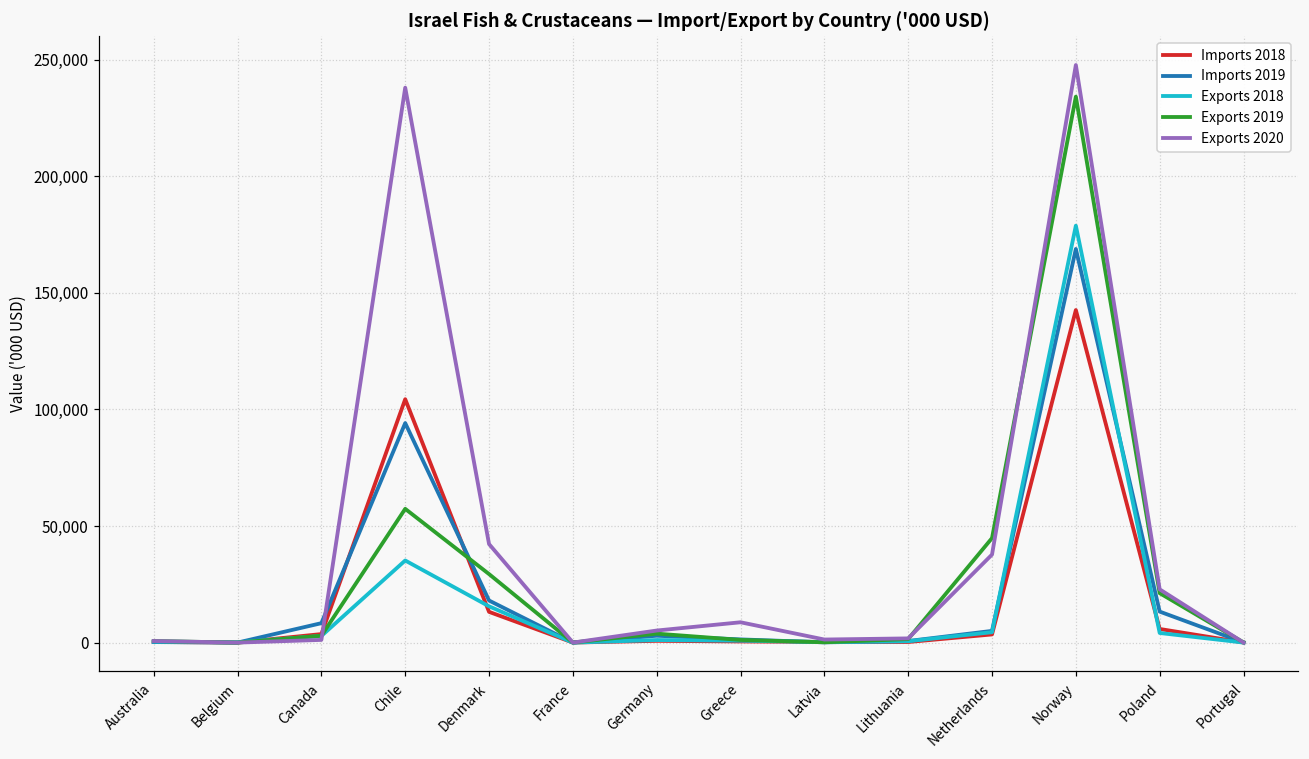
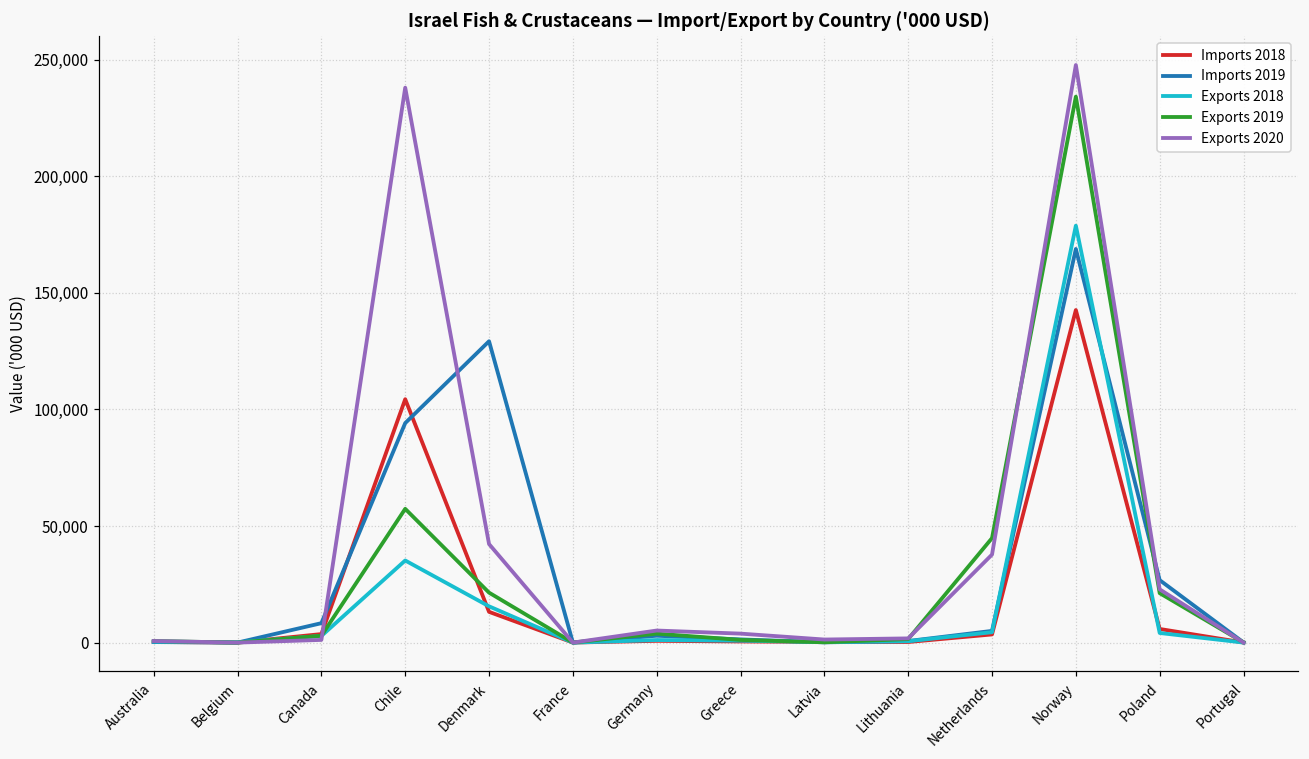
Imports 2019, Denmark: 18,000 -> 129,000
Exports 2019, Denmark: 29,000 -> 21,000
Exports 2020, Greece: 9,000 -> 4,000
Imports 2019, Poland: 13,000 -> 27,000
